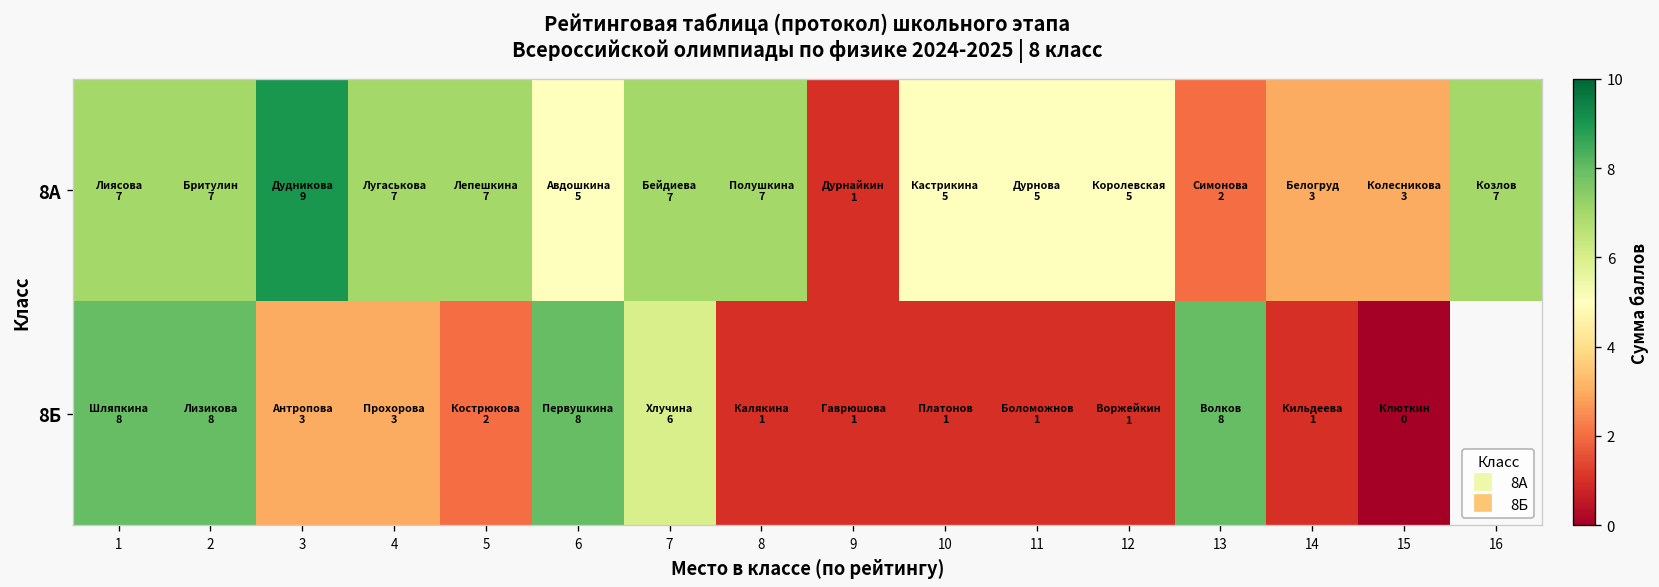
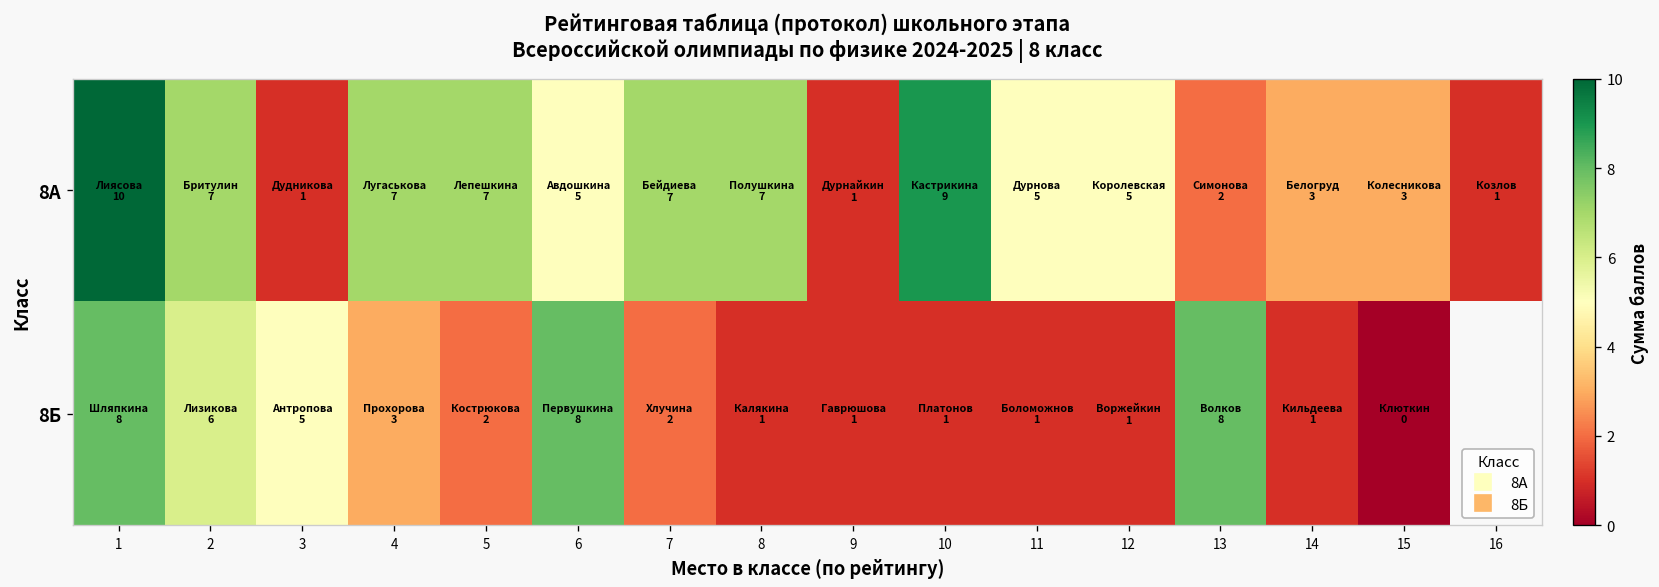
8А, 1: 7 -> 10
8А, 3: 9 -> 1
8А, 10: 5 -> 9
8А, 16: 7 -> 1
8Б, 2: 8 -> 6
8Б, 3: 3 -> 5
8Б, 7: 6 -> 2
